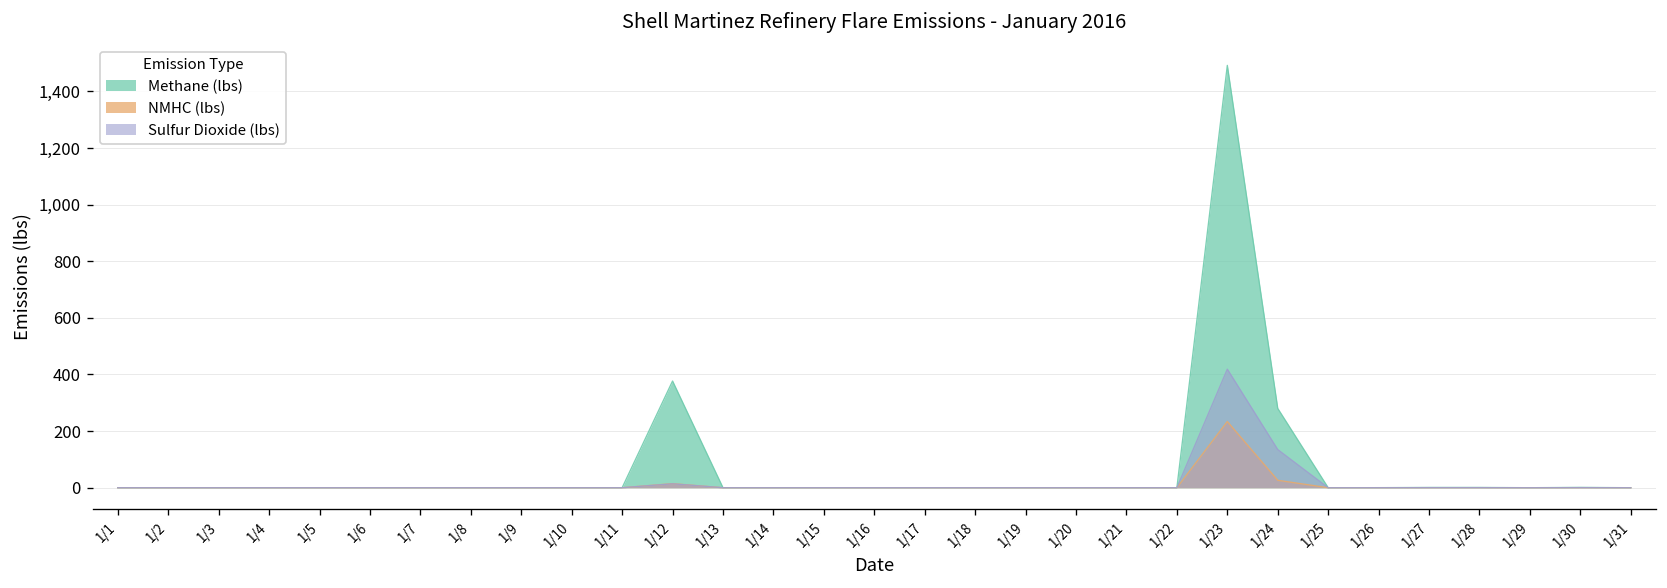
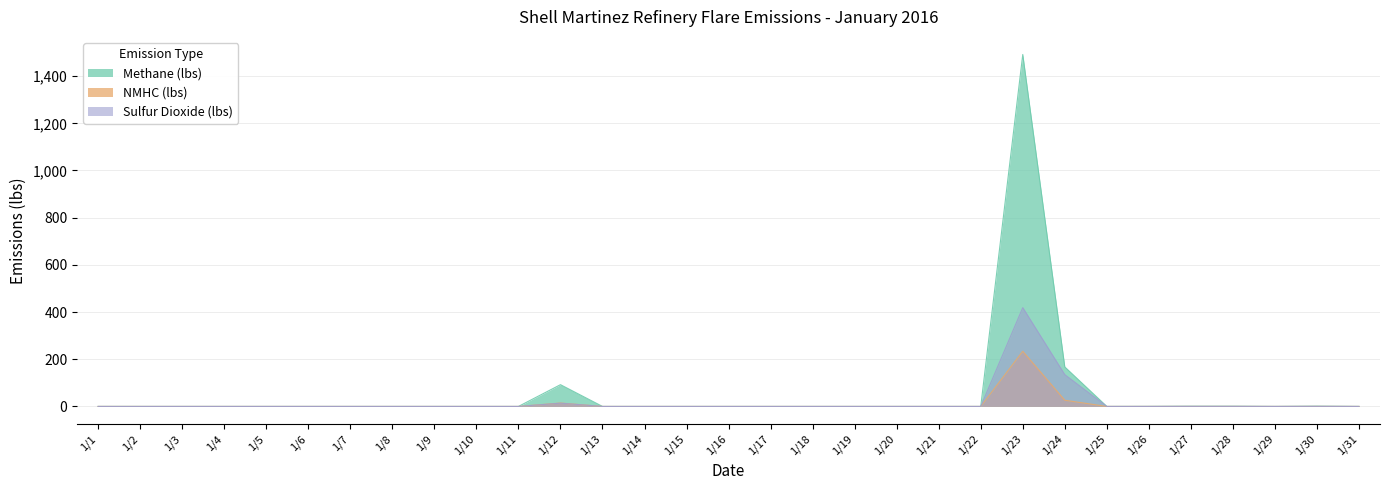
Methane (lbs), 1/12: 380 -> 90
Methane (lbs), 1/24: 280 -> 170
